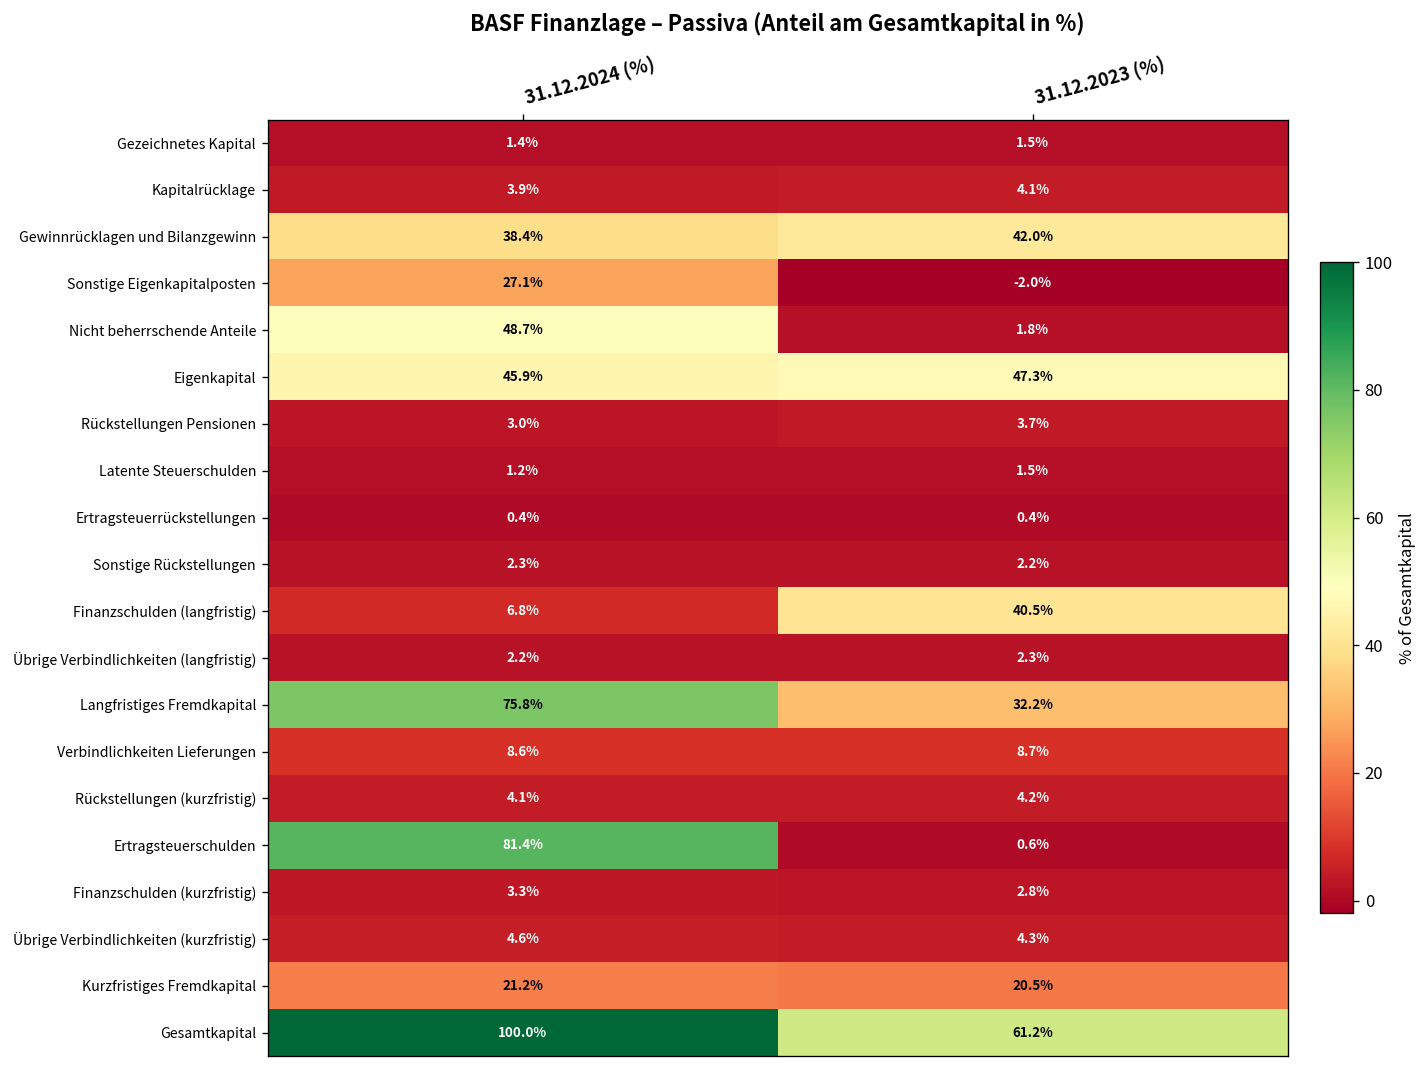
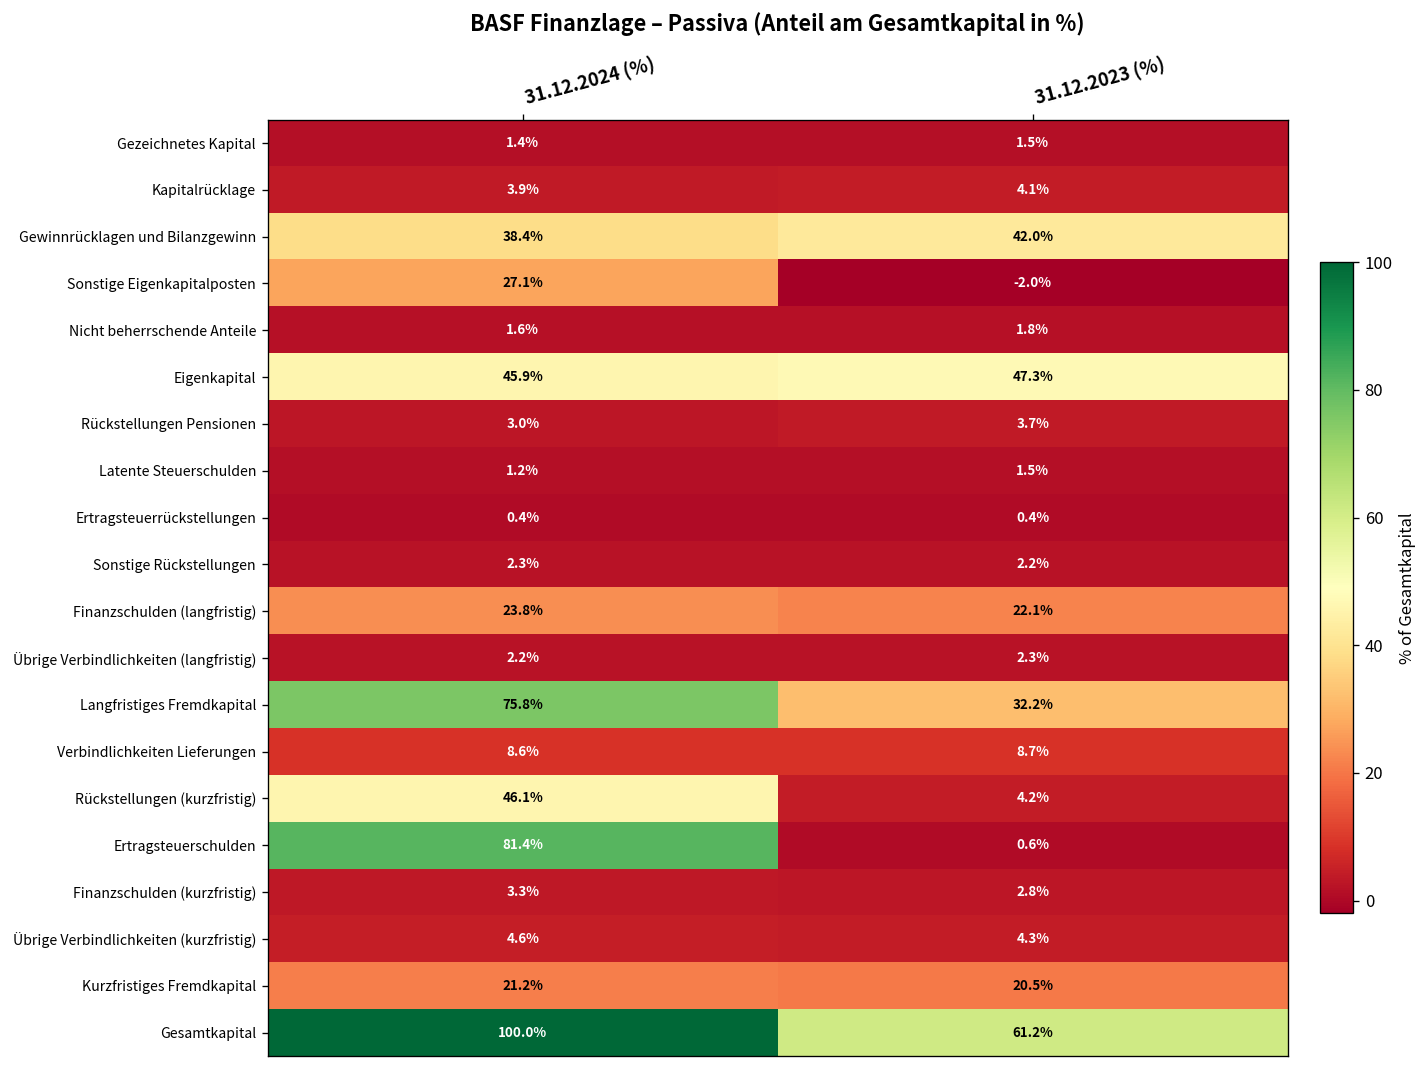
Nicht beherrschende Anteile, 31.12.2024 (%): 48.7% -> 1.6%
Finanzschulden (langfristig), 31.12.2024 (%): 6.8% -> 23.8%
Finanzschulden (langfristig), 31.12.2023 (%): 40.5% -> 22.1%
Rückstellungen (kurzfristig), 31.12.2024 (%): 4.1% -> 46.1%
